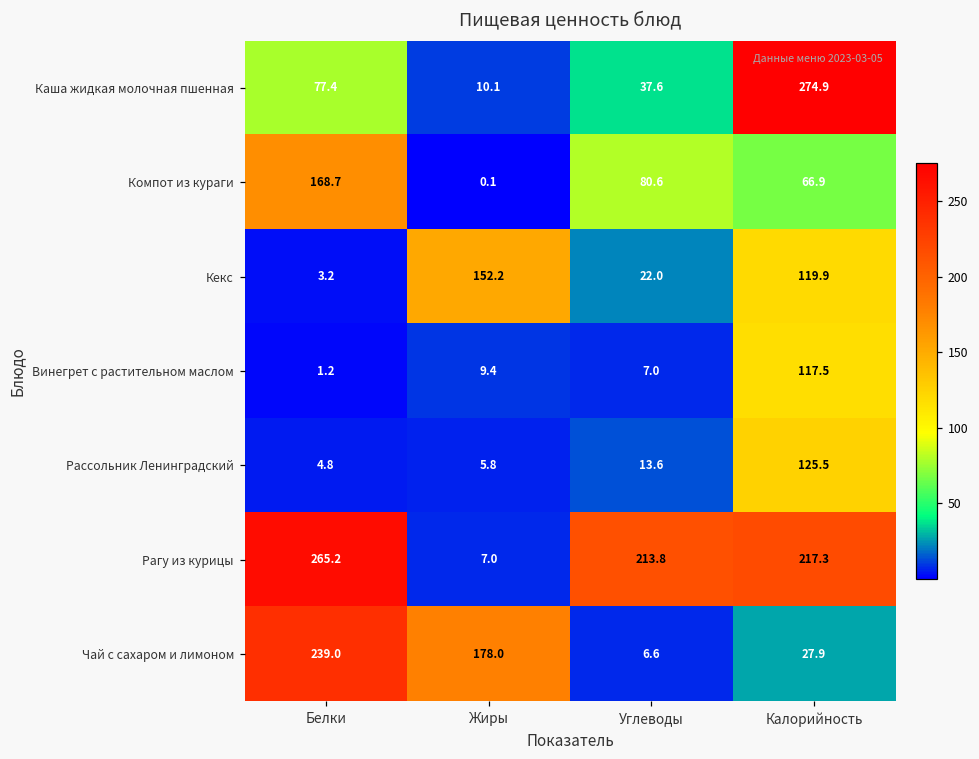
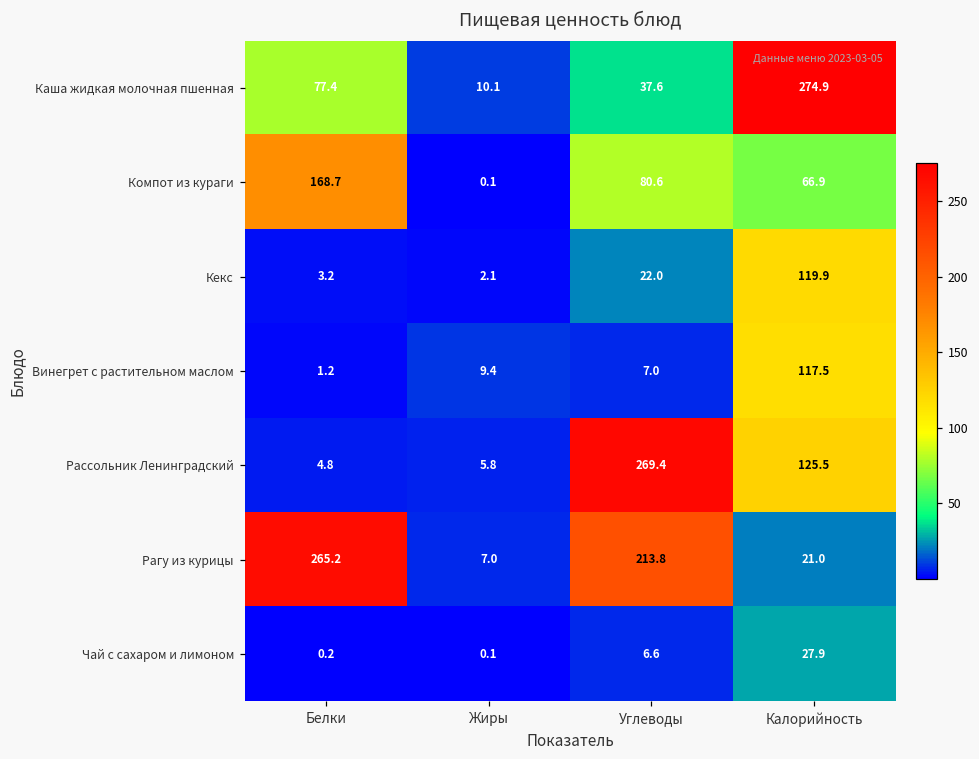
Кекс, Жиры: 152.2 -> 2.1
Рассольник Ленинградский, Углеводы: 13.6 -> 269.4
Рагу из курицы, Калорийность: 217.3 -> 21.0
Чай с сахаром и лимоном, Белки: 239.0 -> 0.2
Чай с сахаром и лимоном, Жиры: 178.0 -> 0.1
